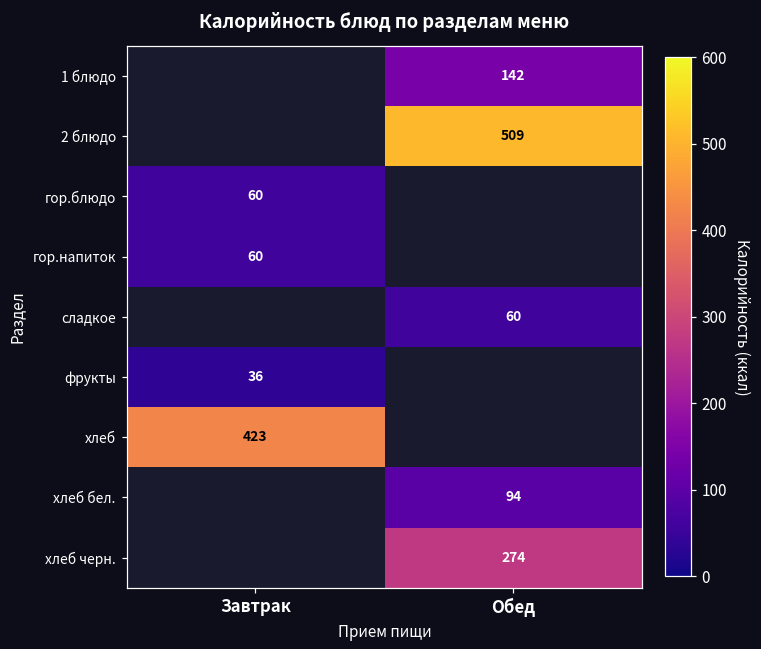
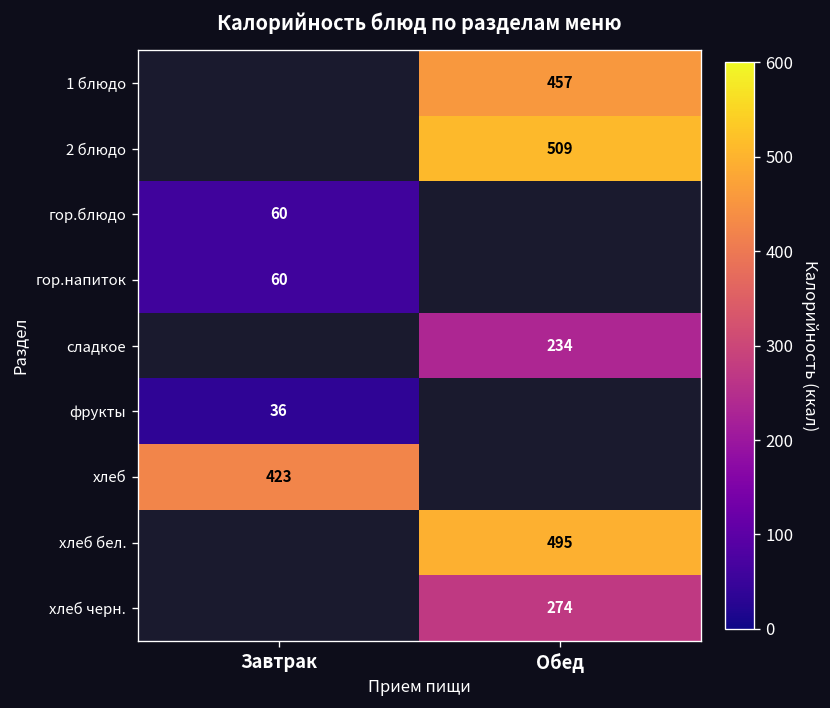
1 блюдо, Обед: 142 -> 457
сладкое, Обед: 60 -> 234
хлеб бел., Обед: 94 -> 495
